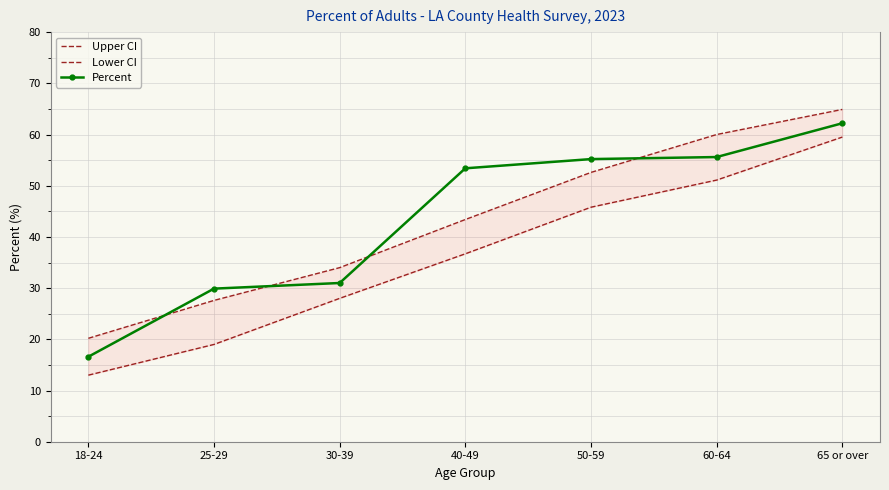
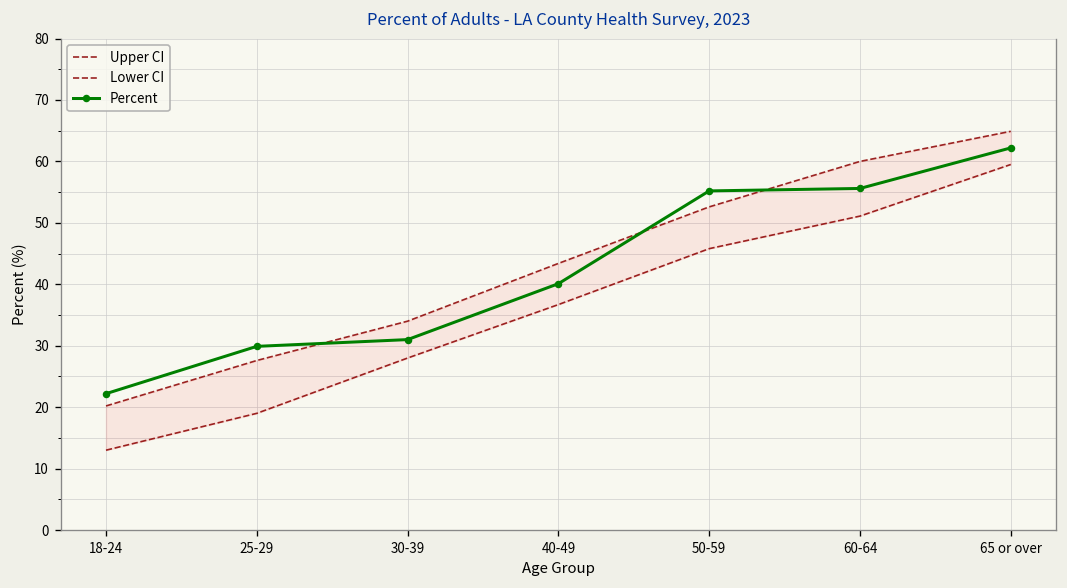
Percent, 18-24: 17 -> 22
Percent, 40-49: 53 -> 40
